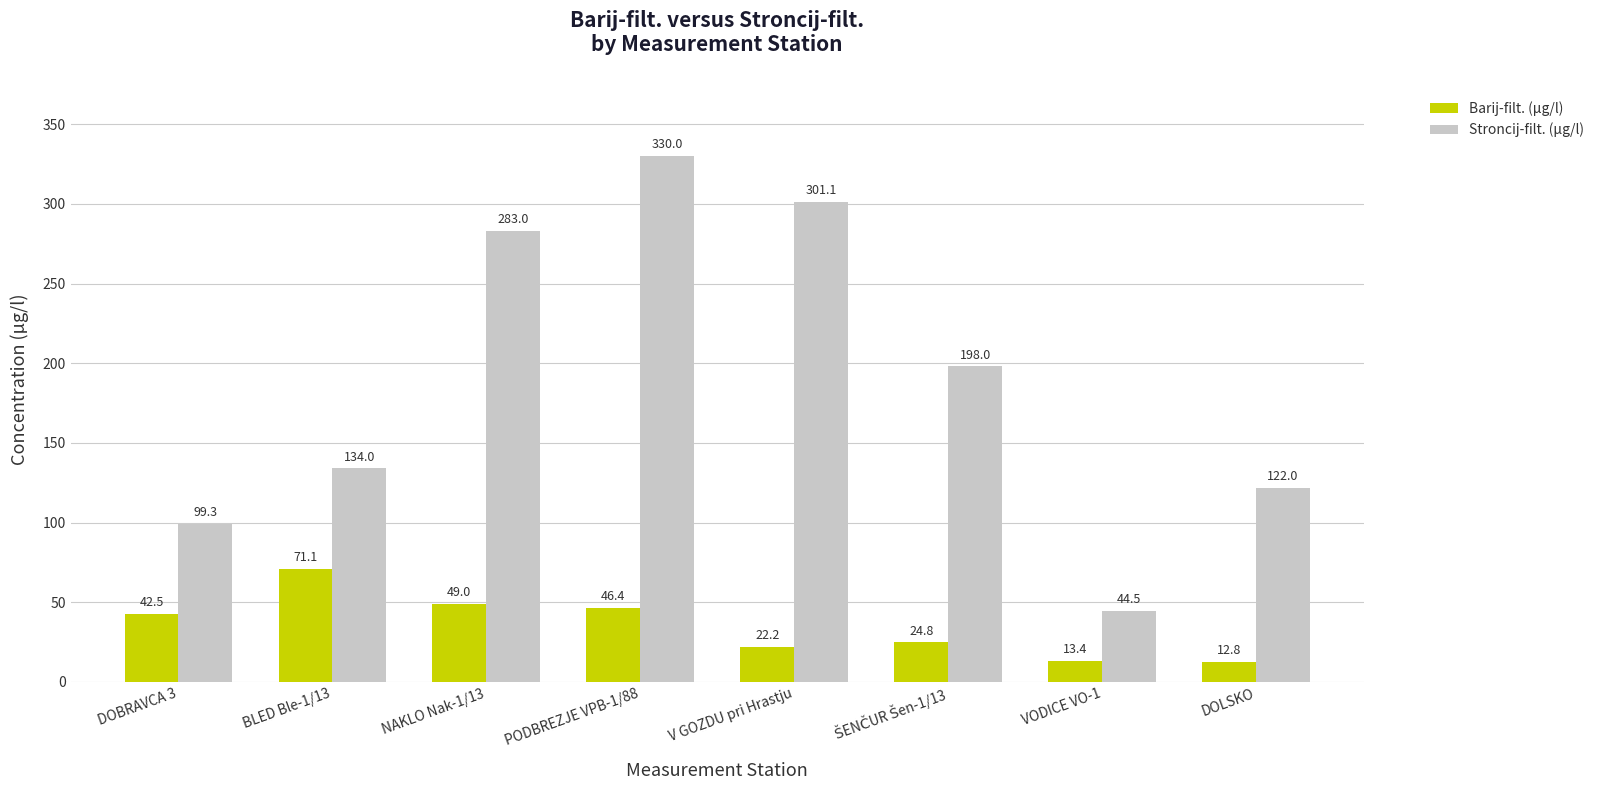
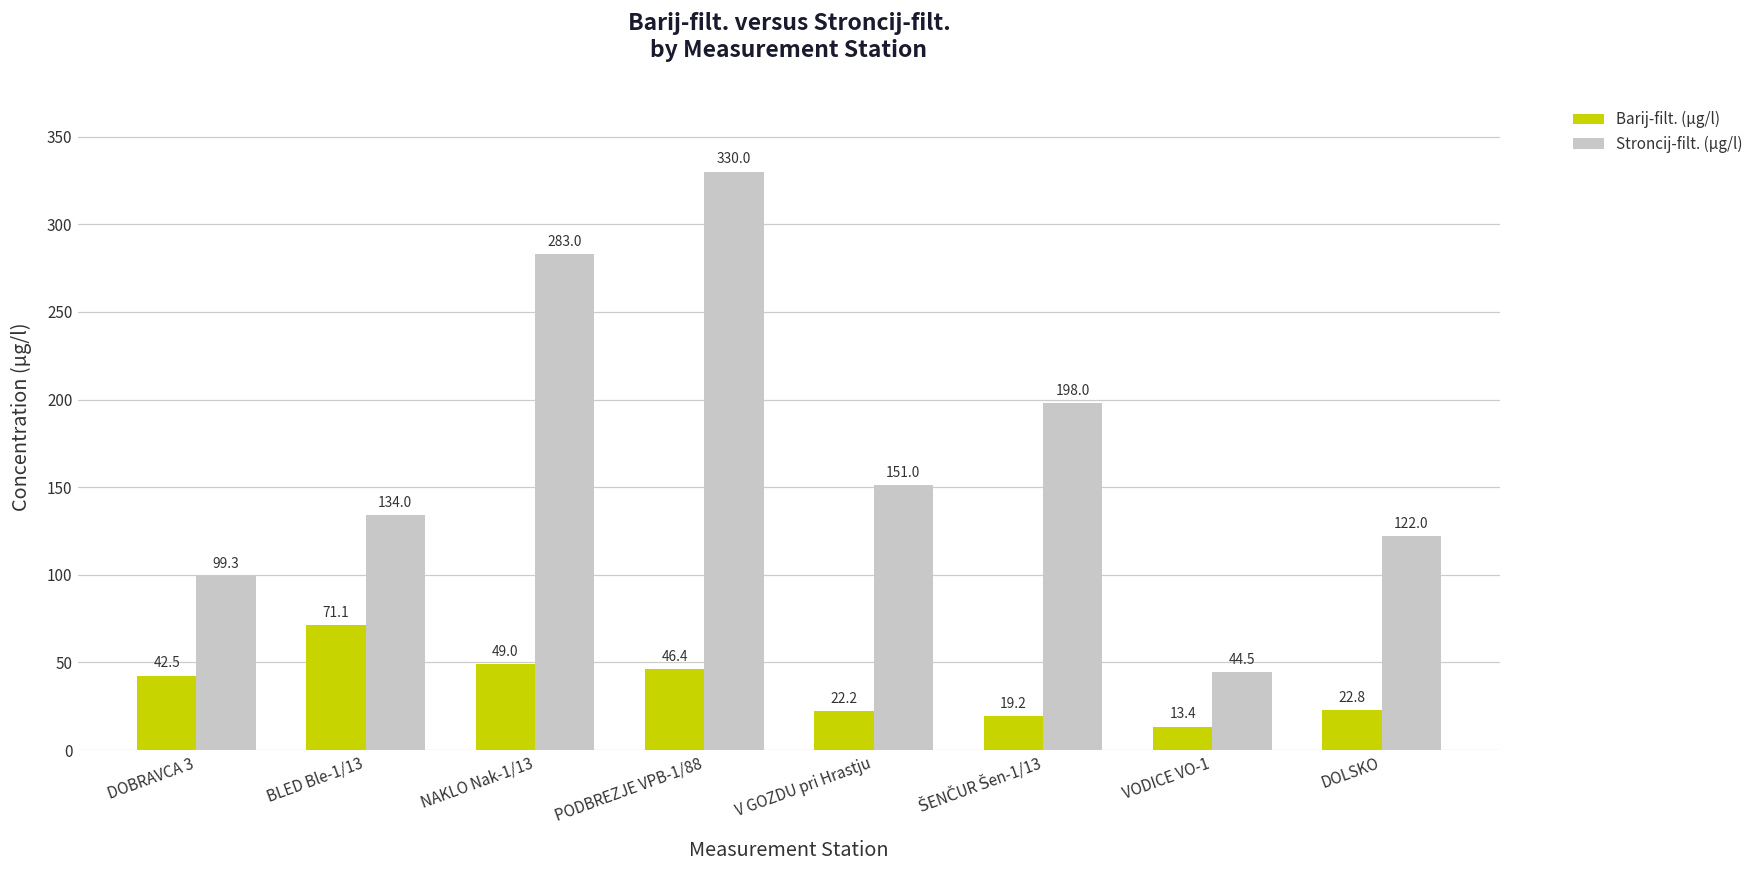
Stroncij-filt. (µg/l), V GOZDU pri Hrastju: 301.1 -> 151.0
Barij-filt. (µg/l), ŠENČUR Šen-1/13: 24.8 -> 19.2
Barij-filt. (µg/l), DOLSKO: 12.8 -> 22.8
